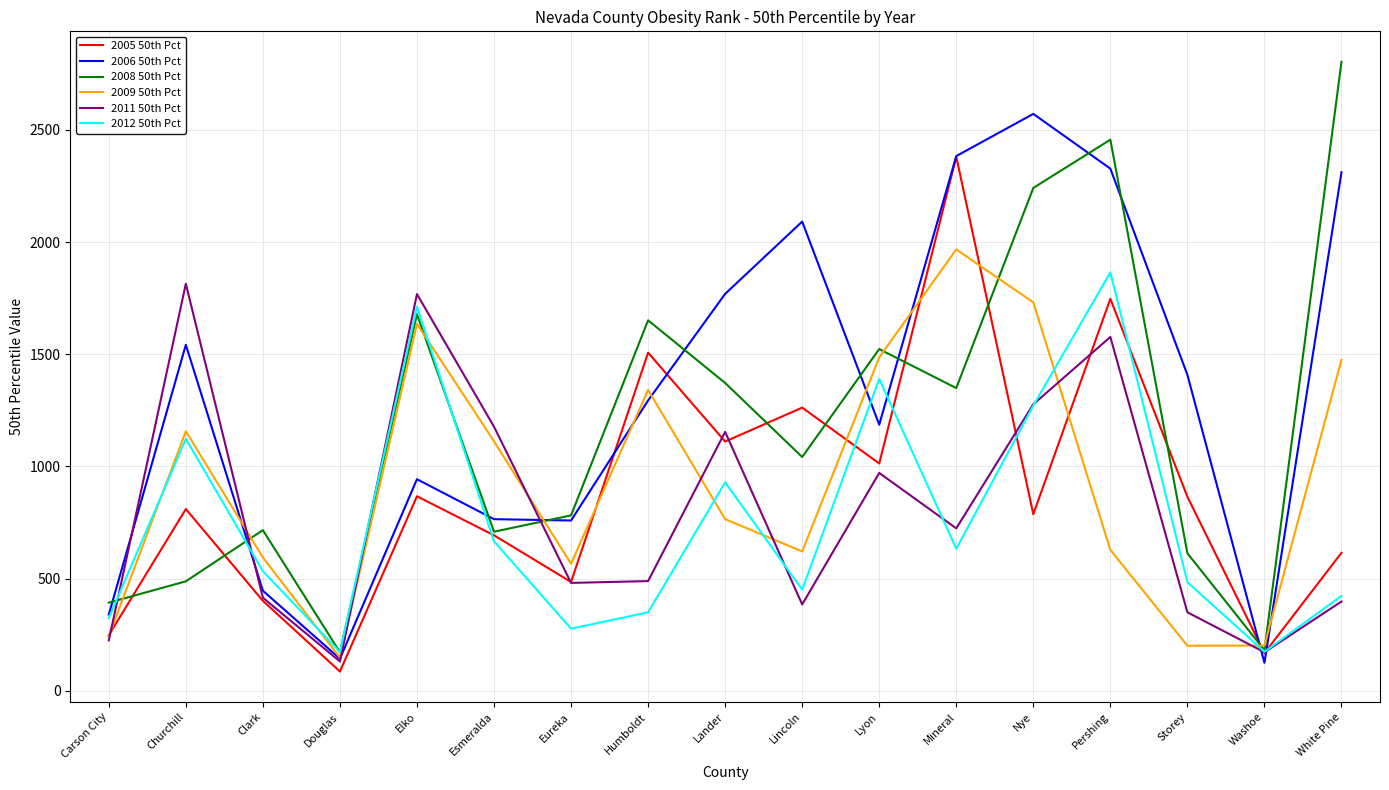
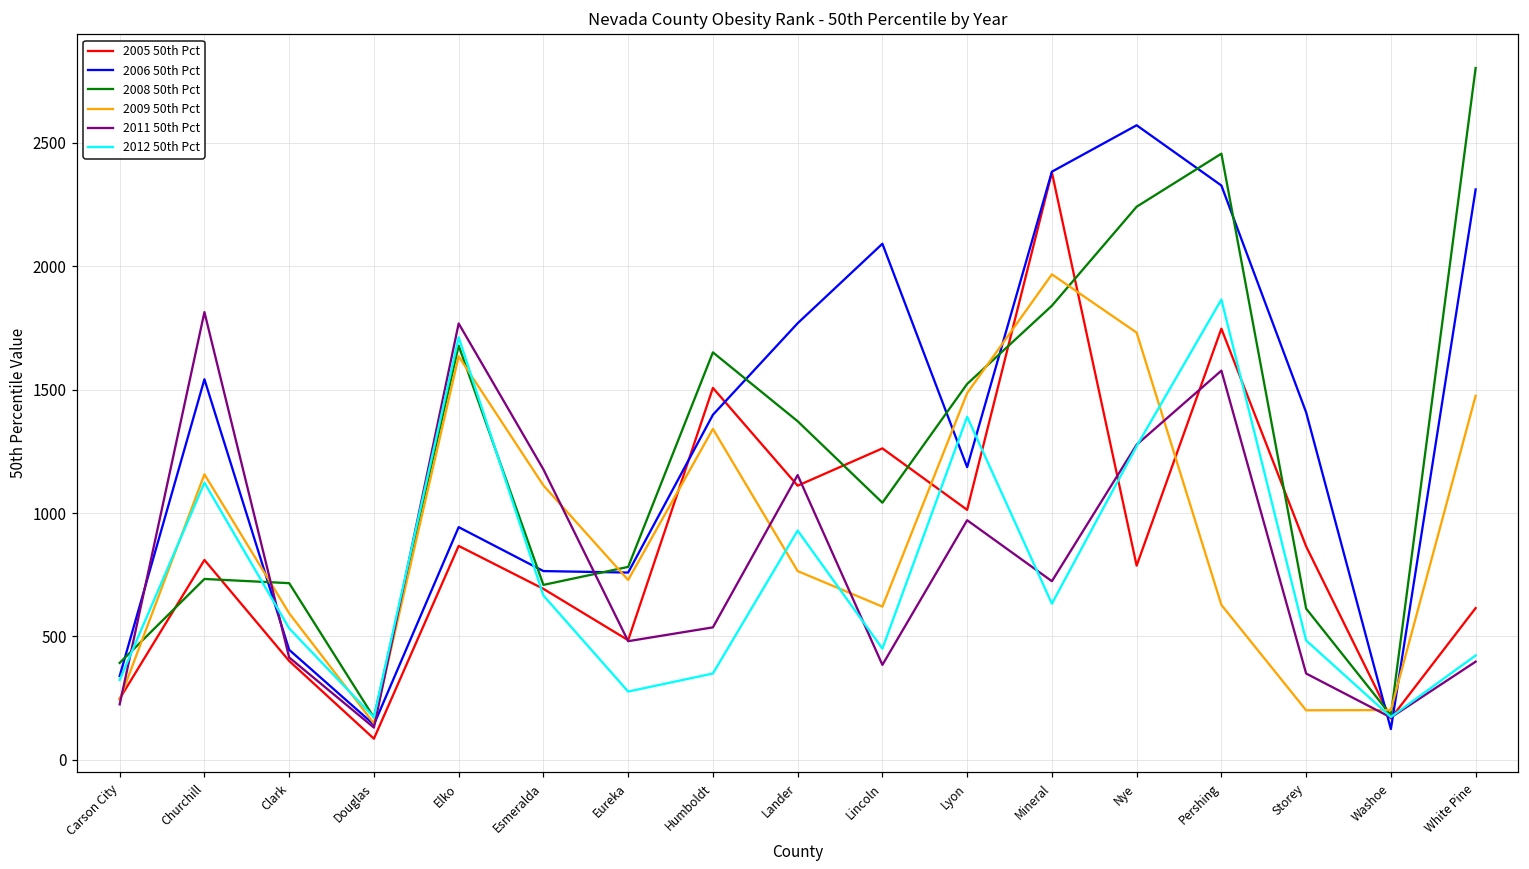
2008 50th Pct, Churchill: 490 -> 730
2009 50th Pct, Eureka: 570 -> 730
2006 50th Pct, Humboldt: 1290 -> 1400
2011 50th Pct, Humboldt: 490 -> 540
2008 50th Pct, Mineral: 1350 -> 1840
